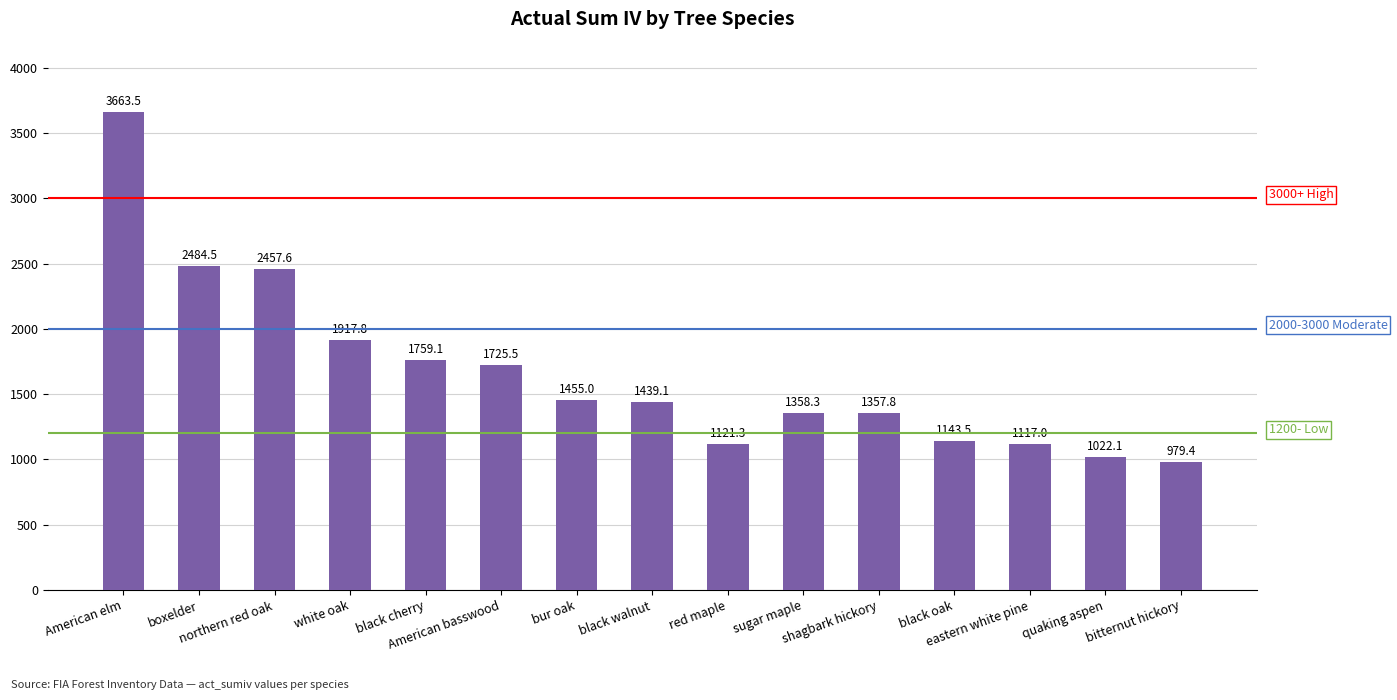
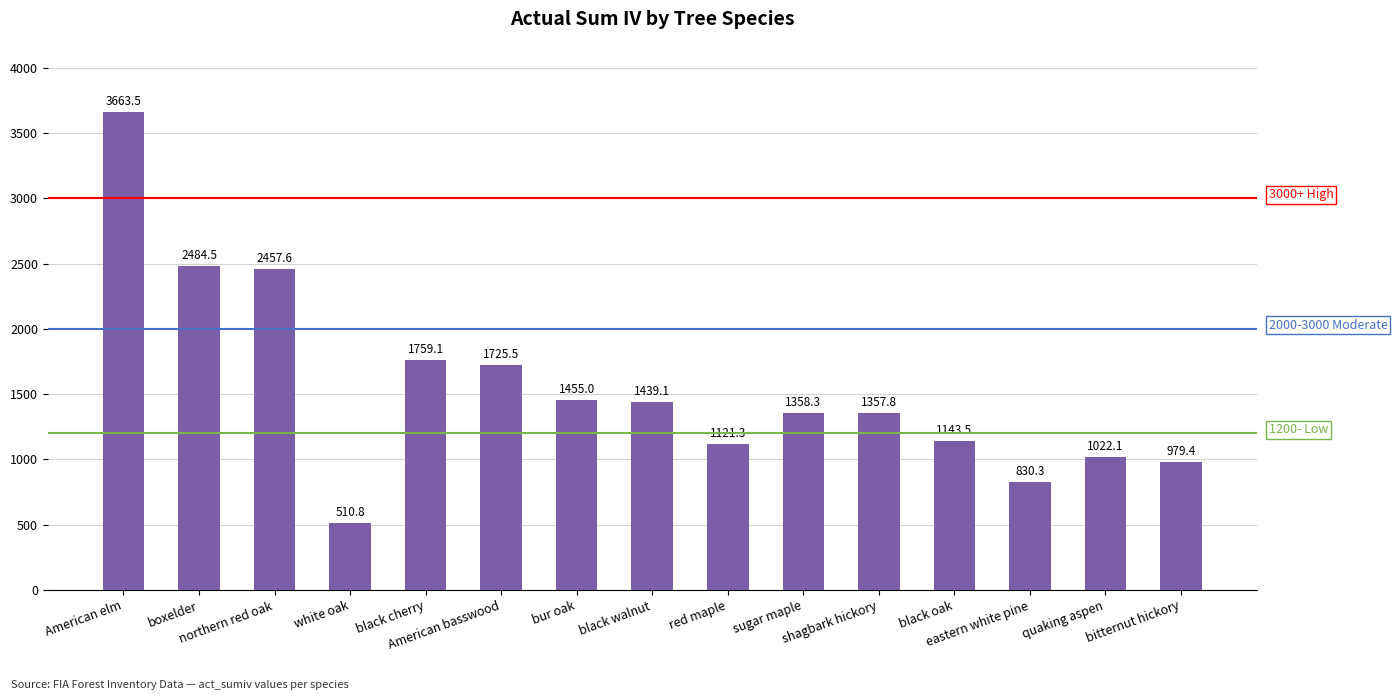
white oak: 1917.8 -> 510.8
eastern white pine: 1117.0 -> 830.3
